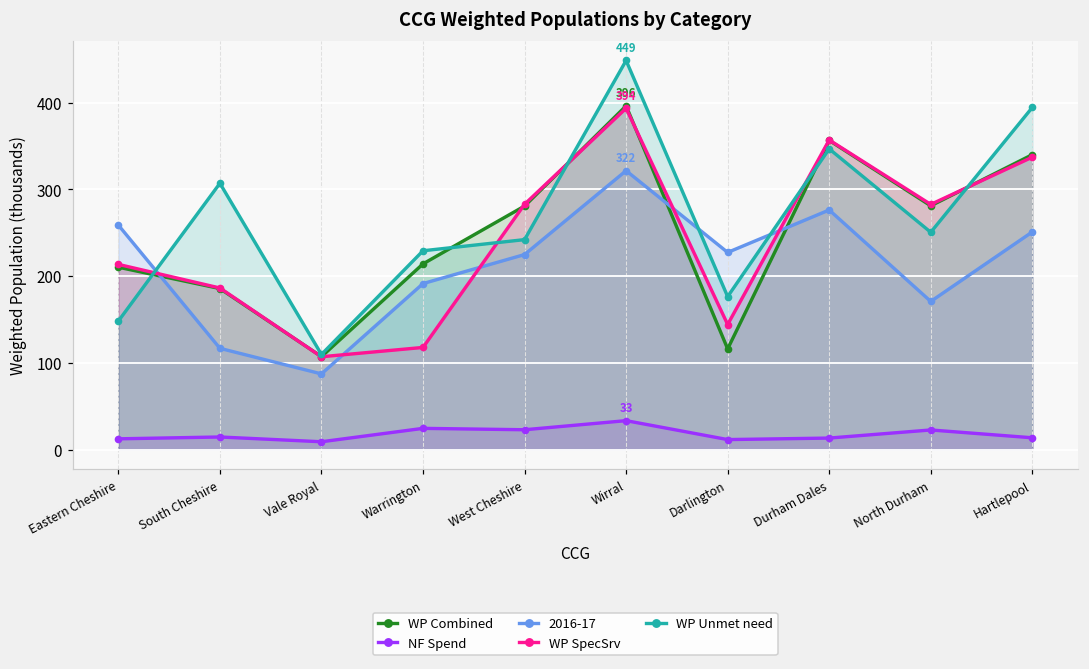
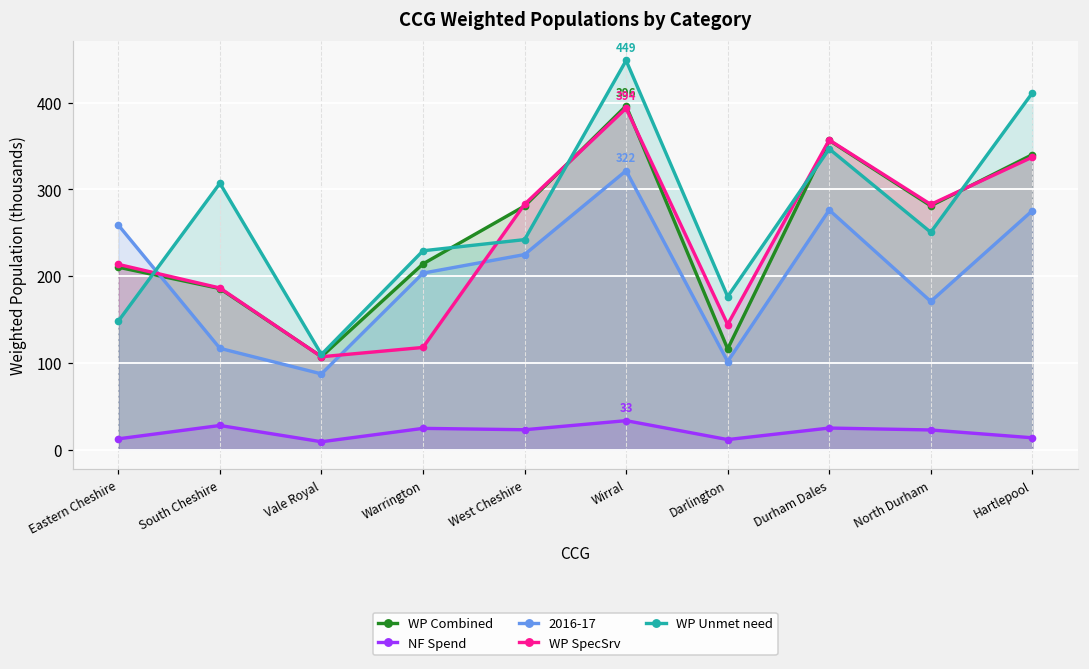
NF Spend, South Cheshire: 10 -> 30
2016-17, Warrington: 190 -> 200
2016-17, Darlington: 230 -> 100
NF Spend, Durham Dales: 10 -> 20
2016-17, Hartlepool: 250 -> 280
WP Unmet need, Hartlepool: 390 -> 410
